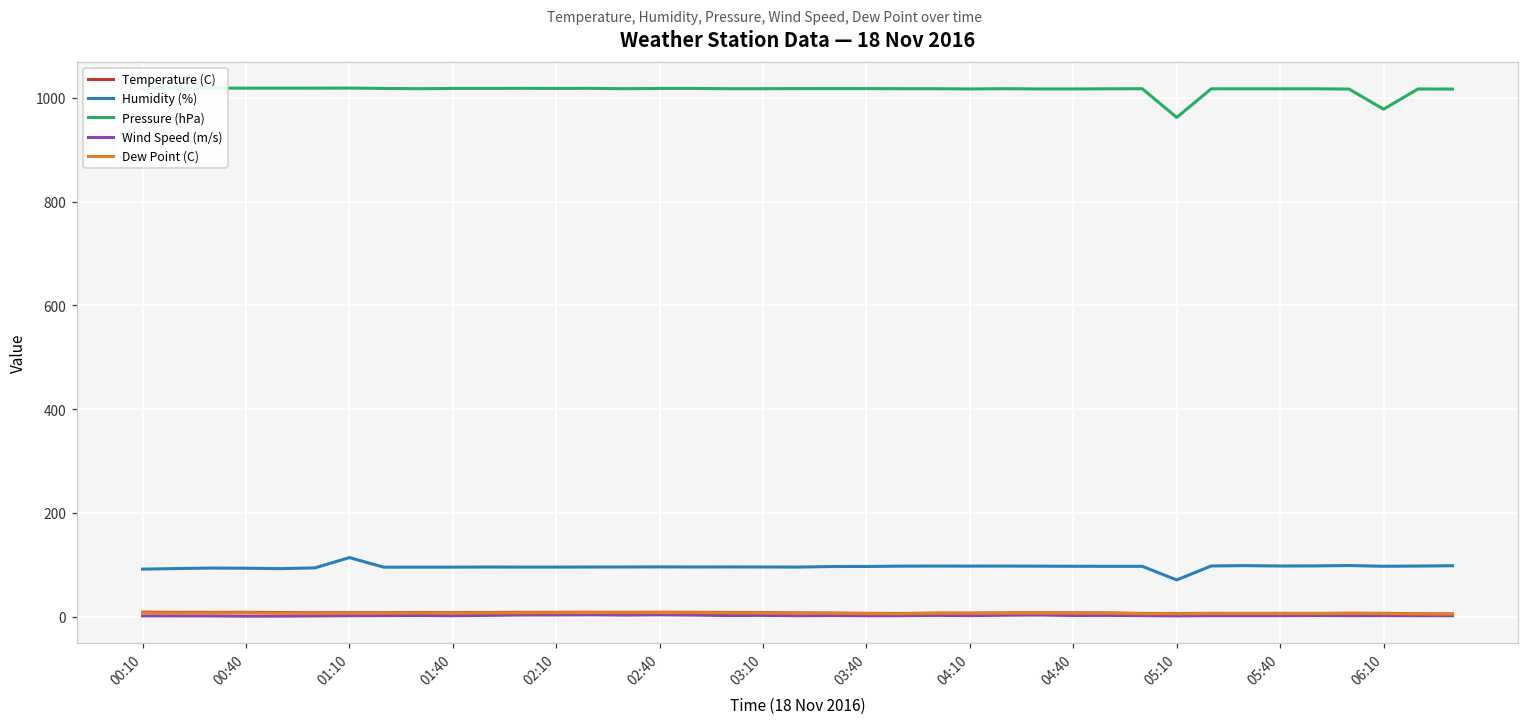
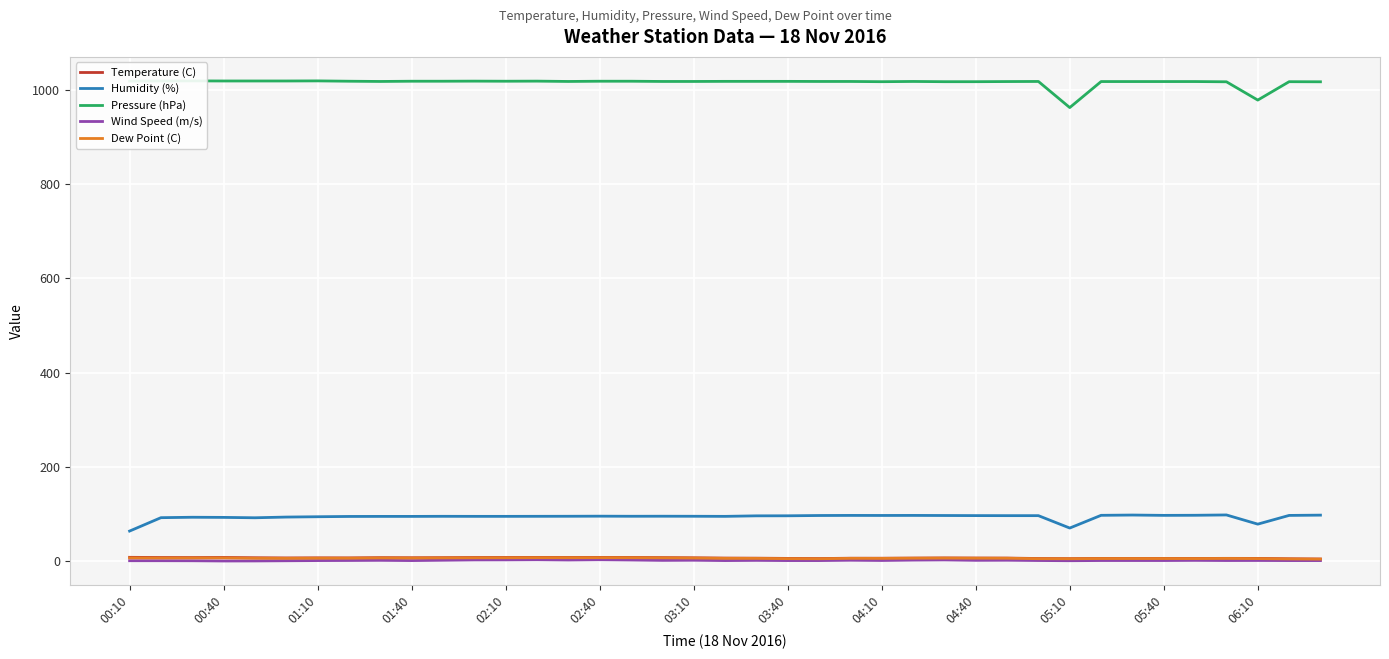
Humidity (%), 00:10: 90 -> 60
Humidity (%), 01:10: 110 -> 90
Humidity (%), 06:10: 100 -> 80
